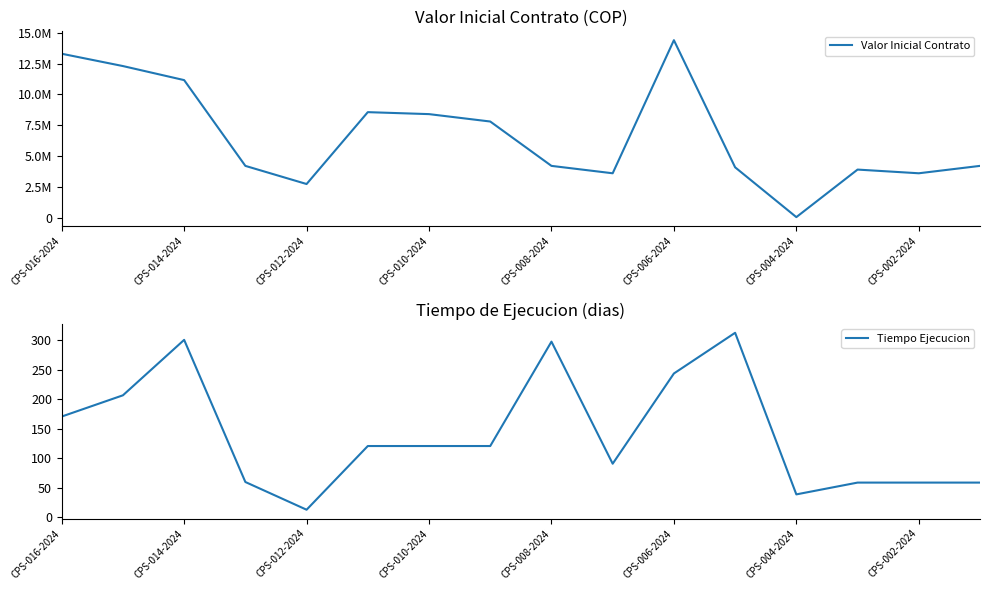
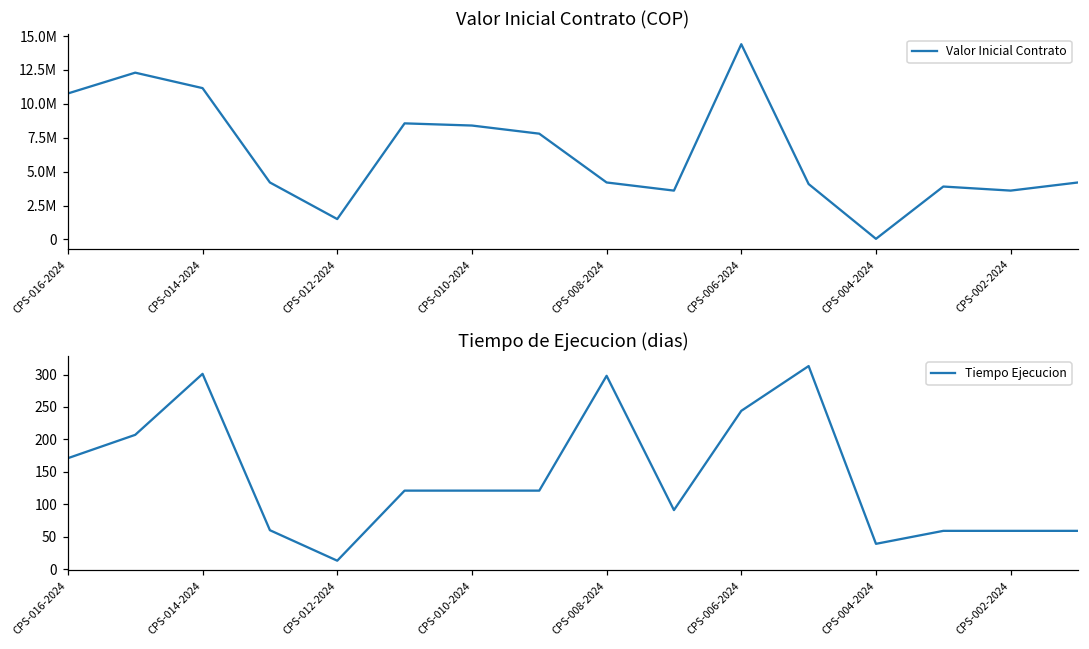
Valor Inicial Contrato (COP), CPS-016-2024: 13300000 -> 10800000
Valor Inicial Contrato (COP), CPS-012-2024: 2700000 -> 1500000
